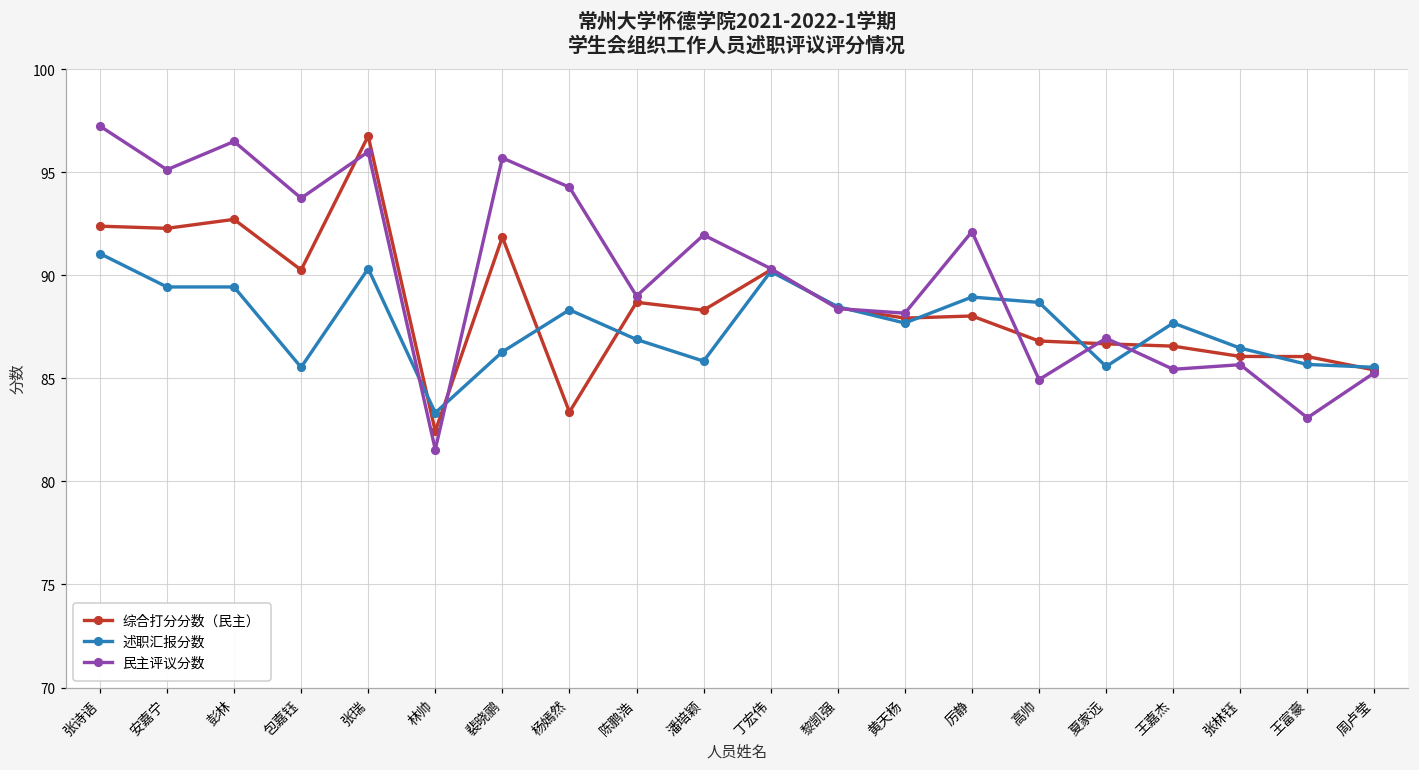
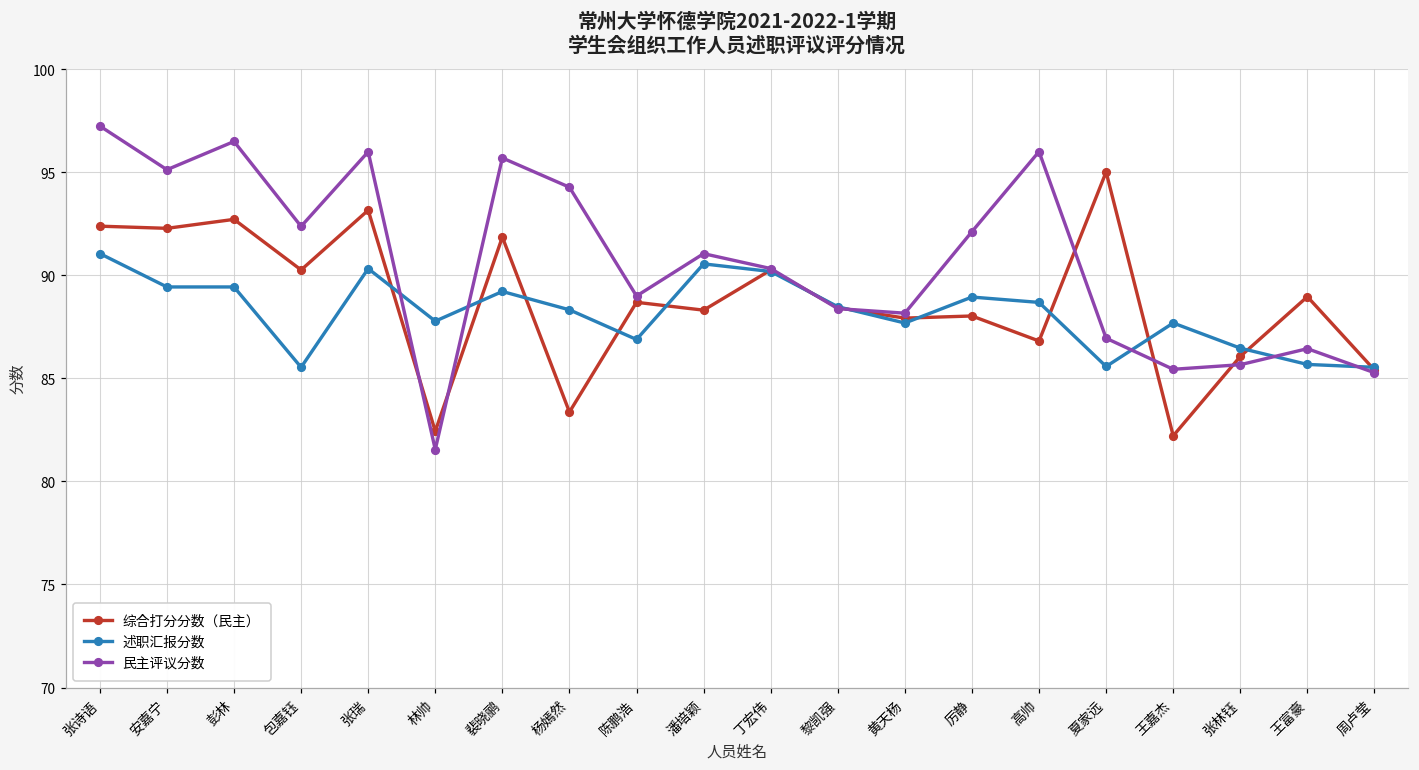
民主评议分数, 包嘉钰: 93.8 -> 92.4
综合打分分数（民主）, 张瑞: 96.8 -> 93.2
述职汇报分数, 林帅: 83.3 -> 87.8
述职汇报分数, 裴晓鹂: 86.3 -> 89.2
述职汇报分数, 潘培颖: 85.8 -> 90.6
民主评议分数, 潘培颖: 92.0 -> 91.1
民主评议分数, 高帅: 84.9 -> 96.0
综合打分分数（民主）, 夏家远: 86.7 -> 95.0
综合打分分数（民主）, 王嘉杰: 86.6 -> 82.2
综合打分分数（民主）, 王富豪: 86.1 -> 89.0
民主评议分数, 王富豪: 83.1 -> 86.4
